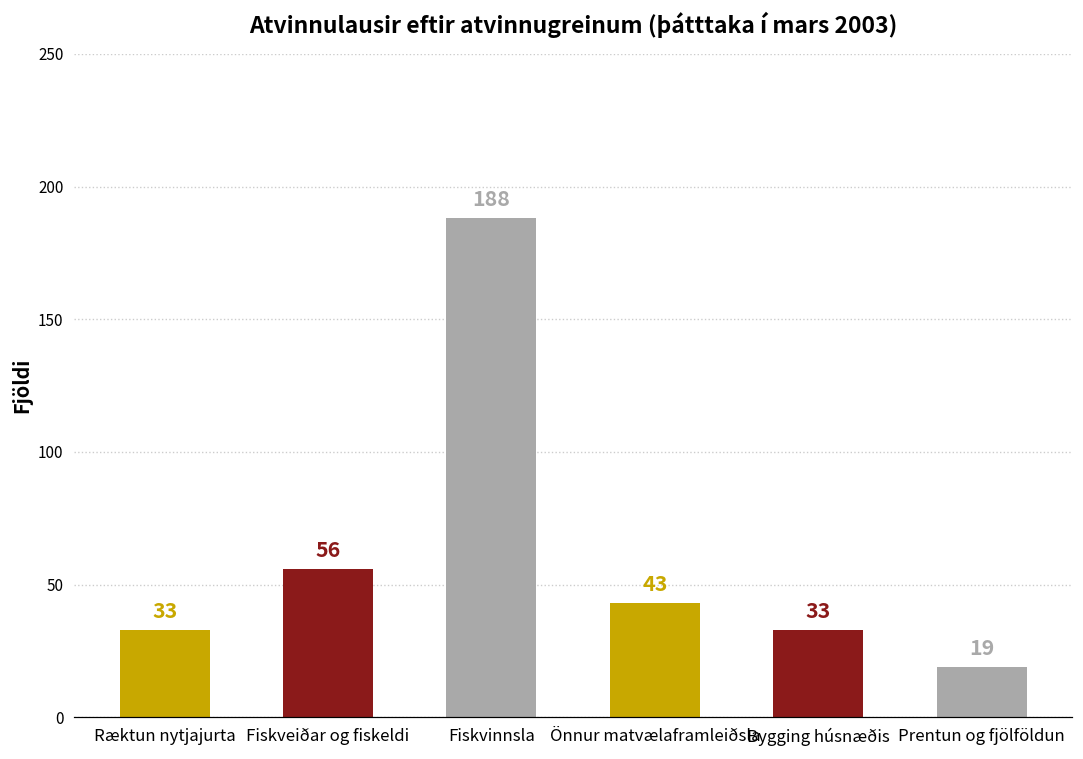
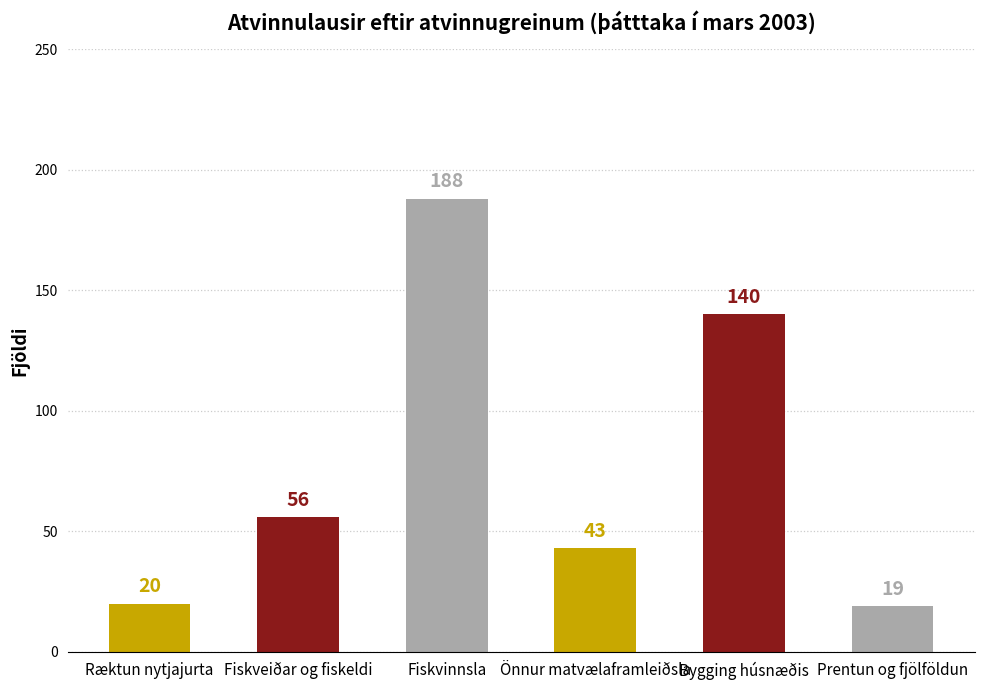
Ræktun nytjajurta: 33 -> 20
Bygging húsnæðis: 33 -> 140
